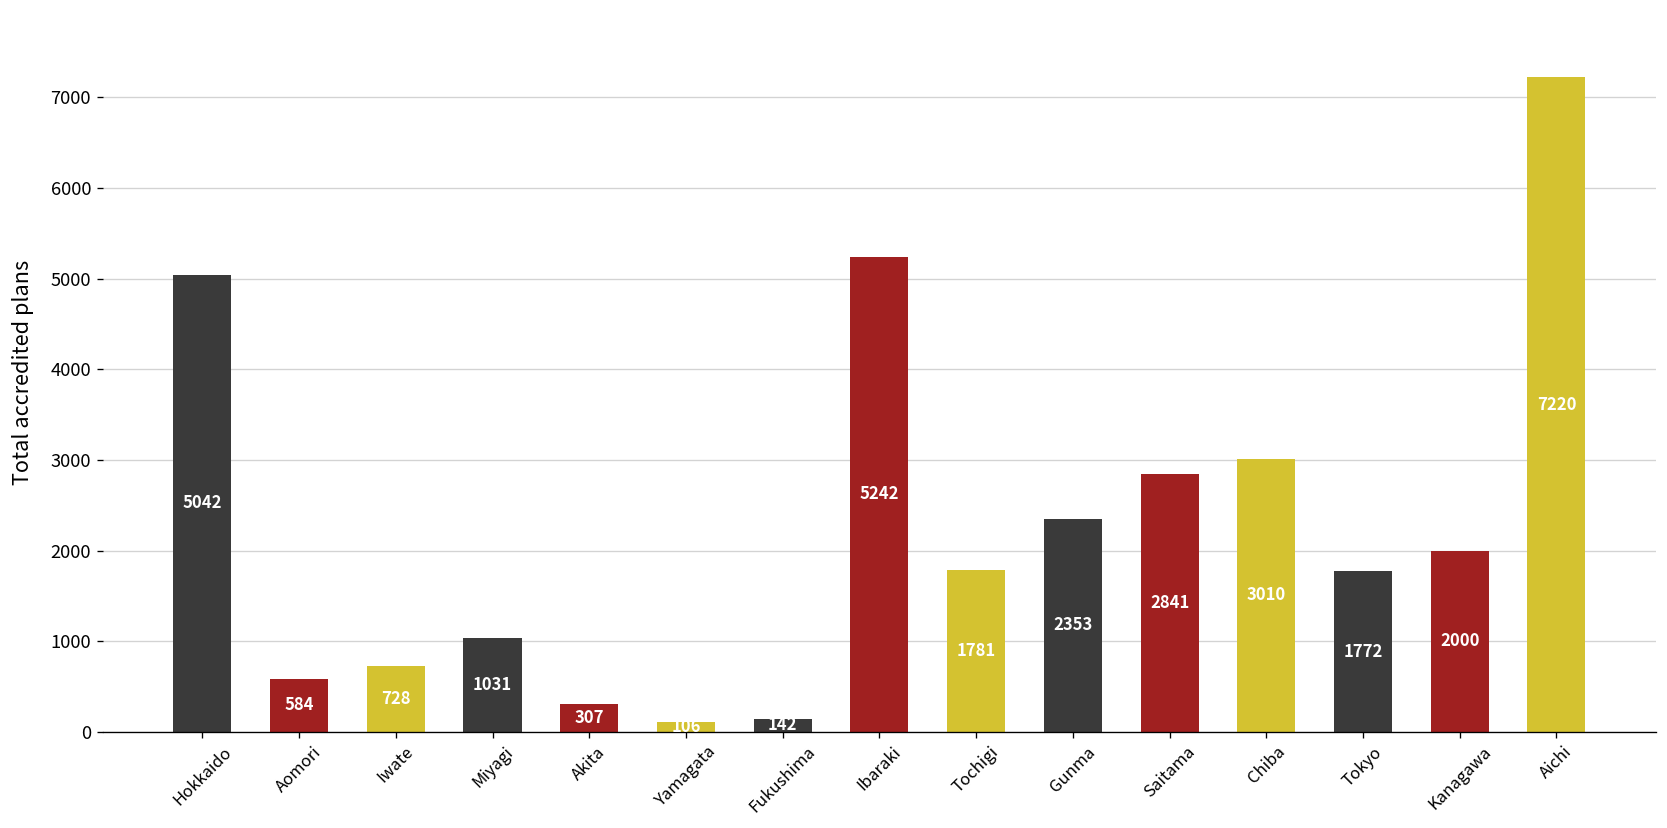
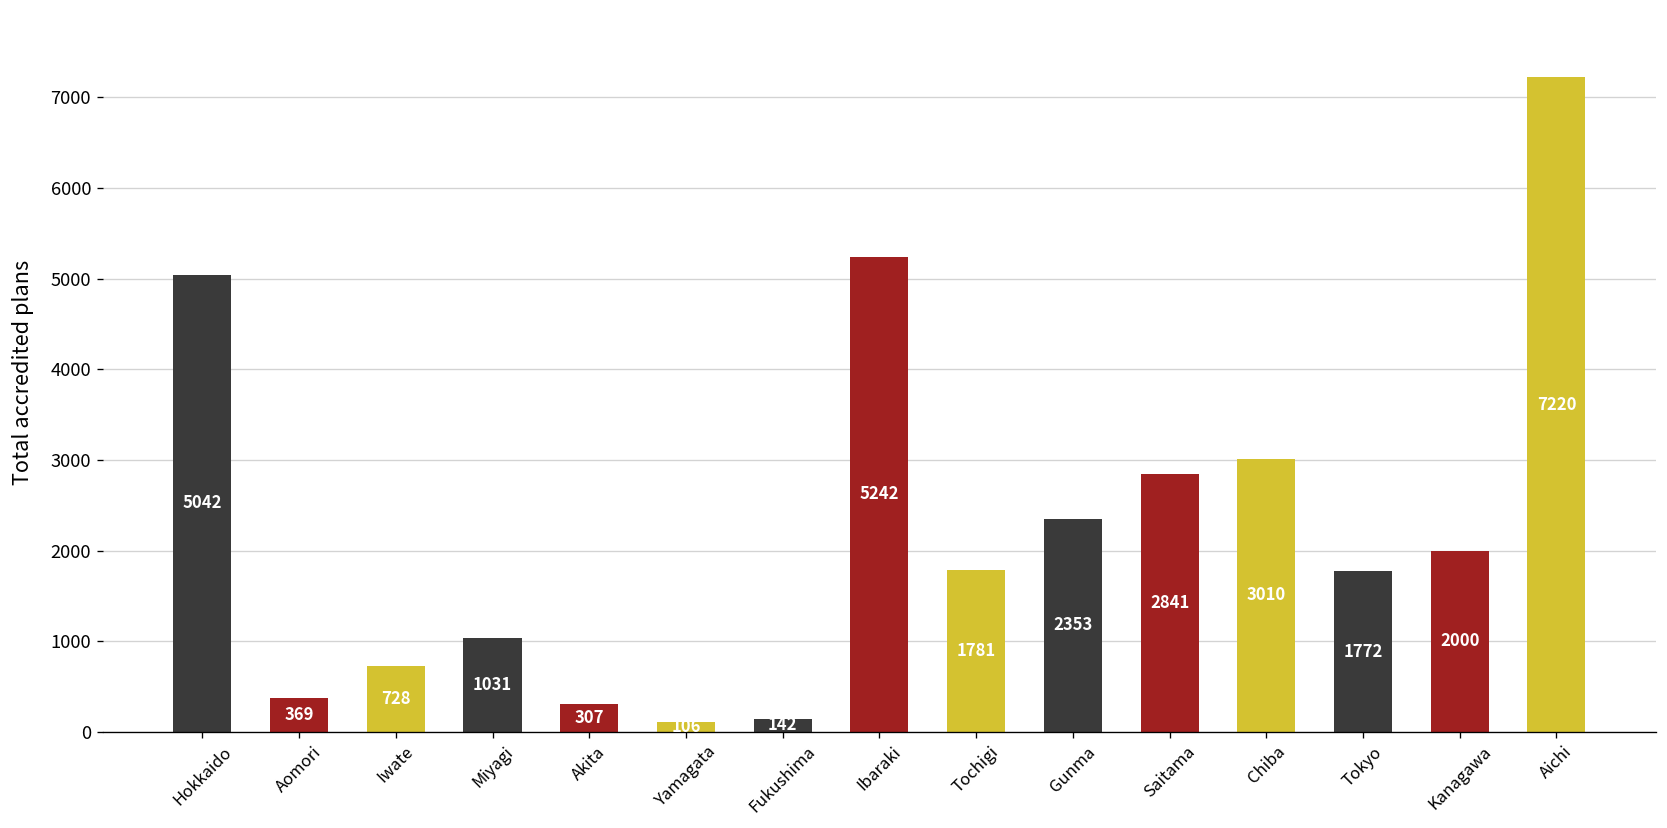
Aomori: 584 -> 369
